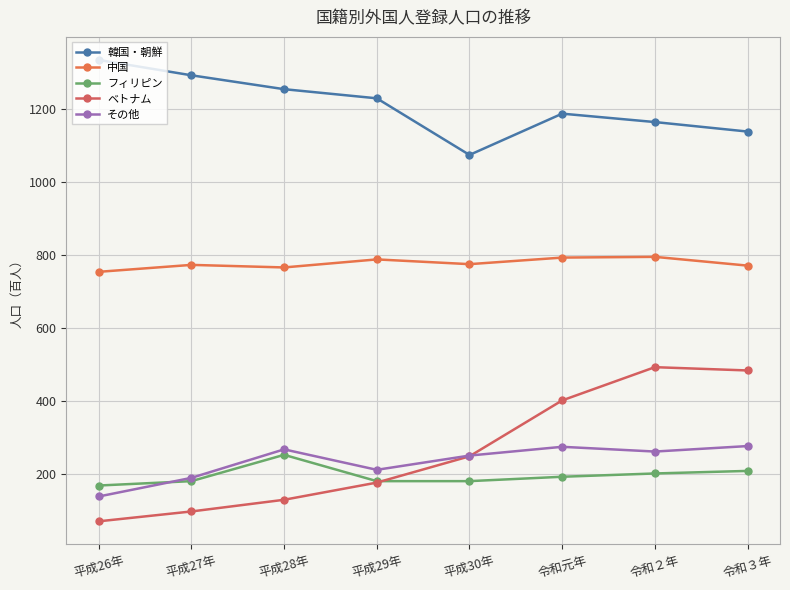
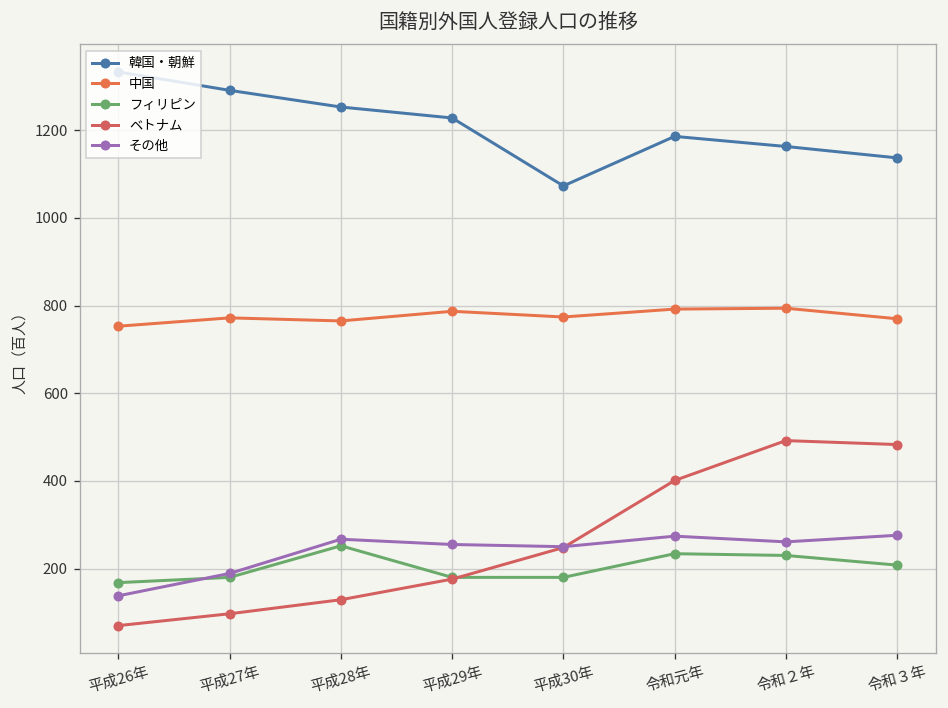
その他, 平成29年: 210 -> 260
フィリピン, 令和元年: 190 -> 230
フィリピン, 令和２年: 200 -> 230
